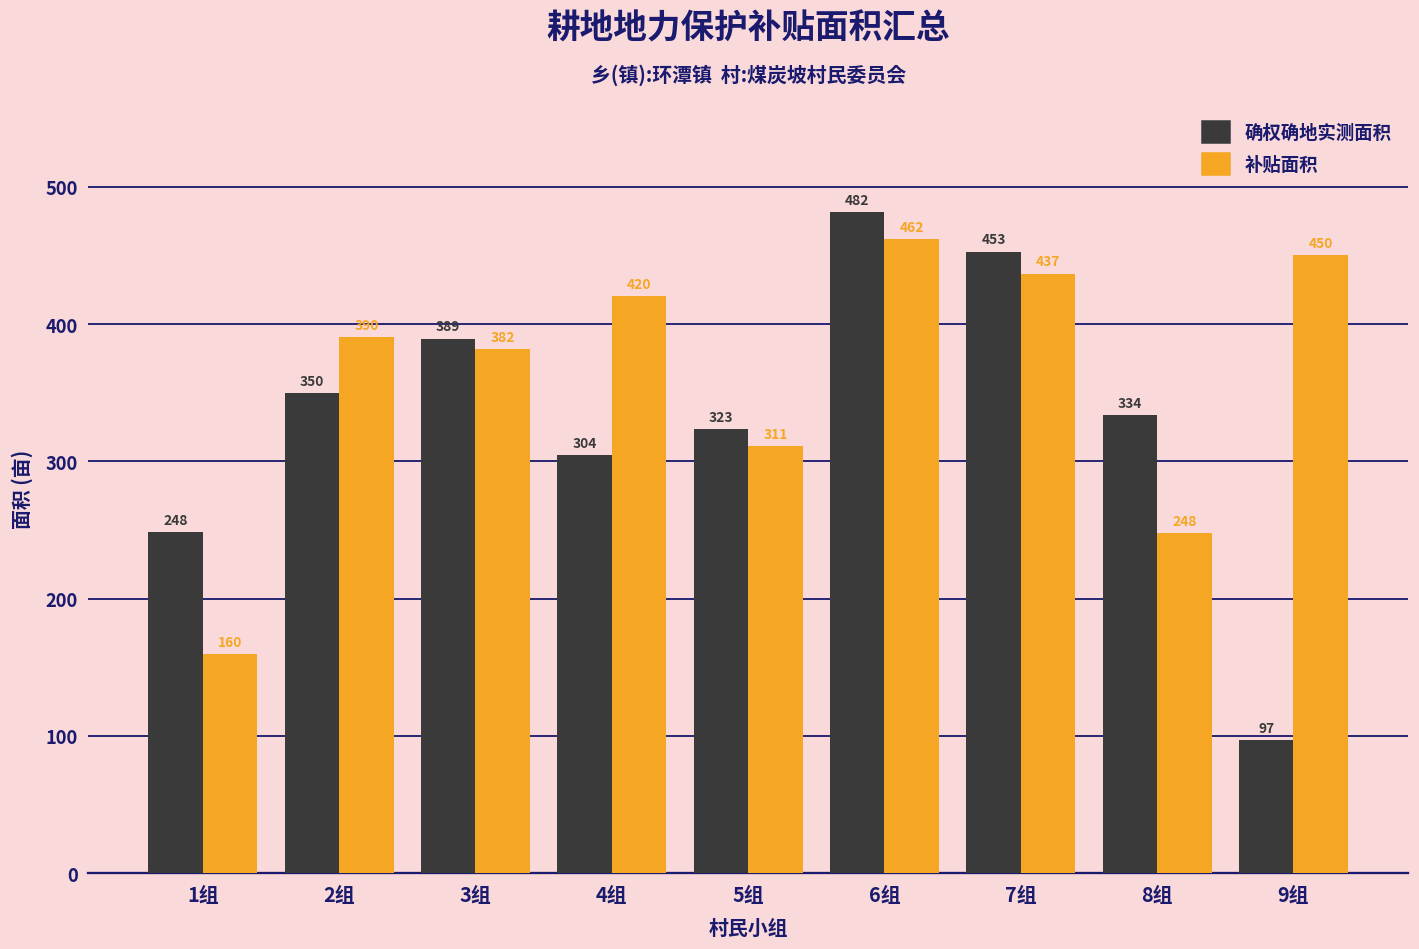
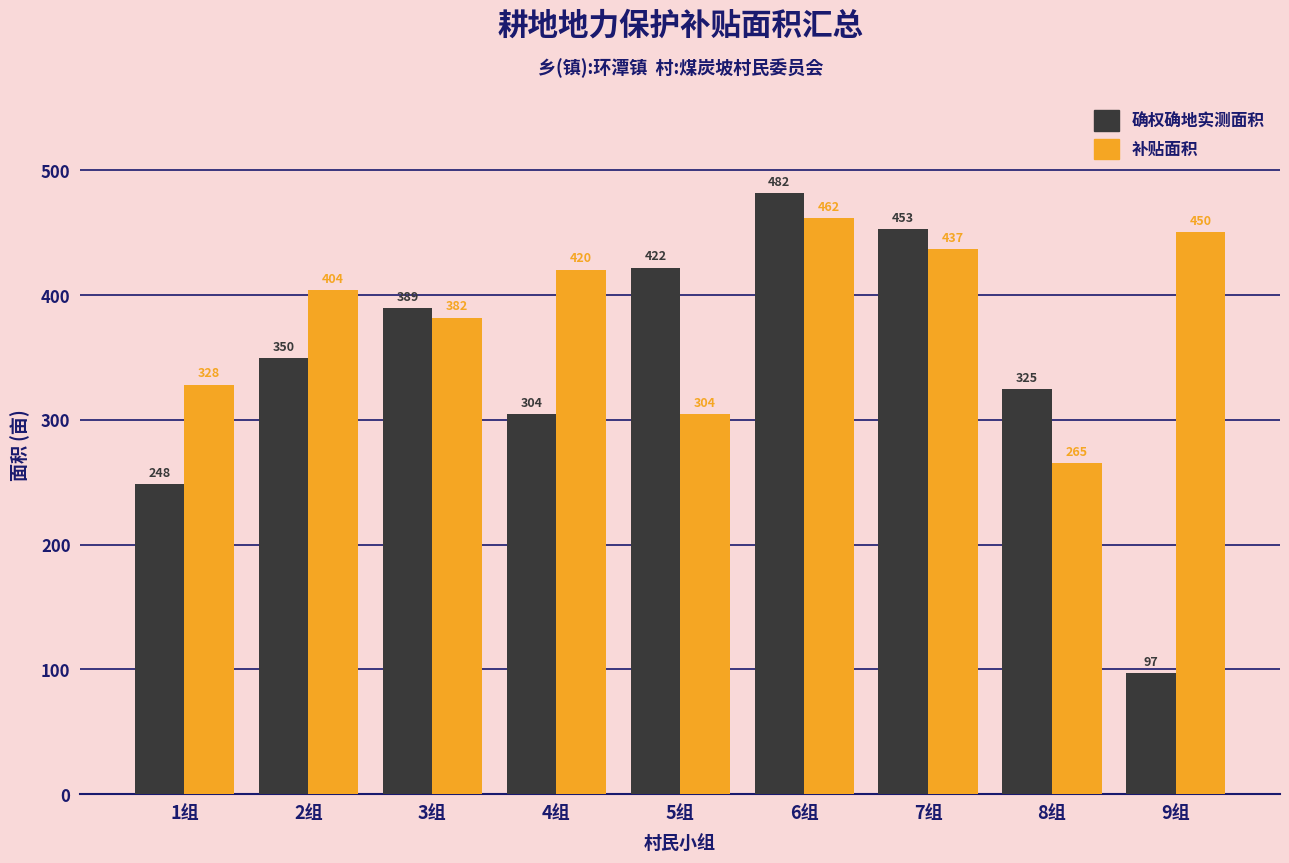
补贴面积, 1组: 160 -> 328
补贴面积, 2组: 390 -> 404
确权确地实测面积, 5组: 323 -> 422
补贴面积, 5组: 311 -> 304
确权确地实测面积, 8组: 334 -> 325
补贴面积, 8组: 248 -> 265
